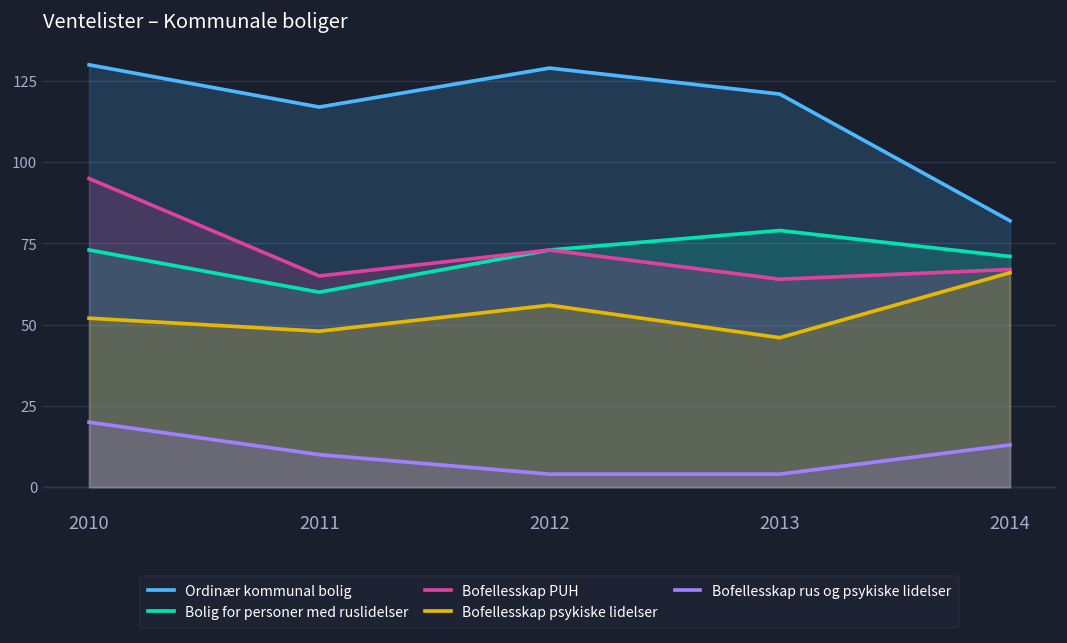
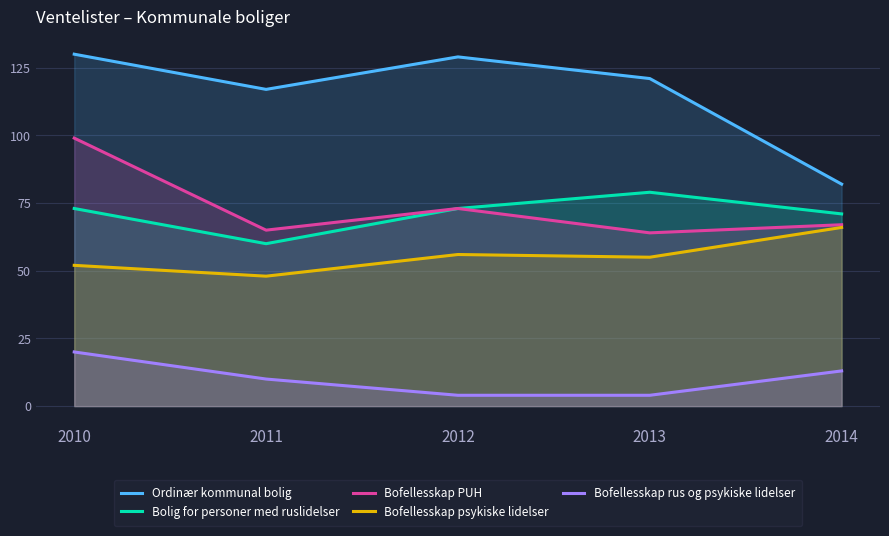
Bofellesskap PUH, 2010: 95 -> 99
Bofellesskap psykiske lidelser, 2013: 46 -> 55
